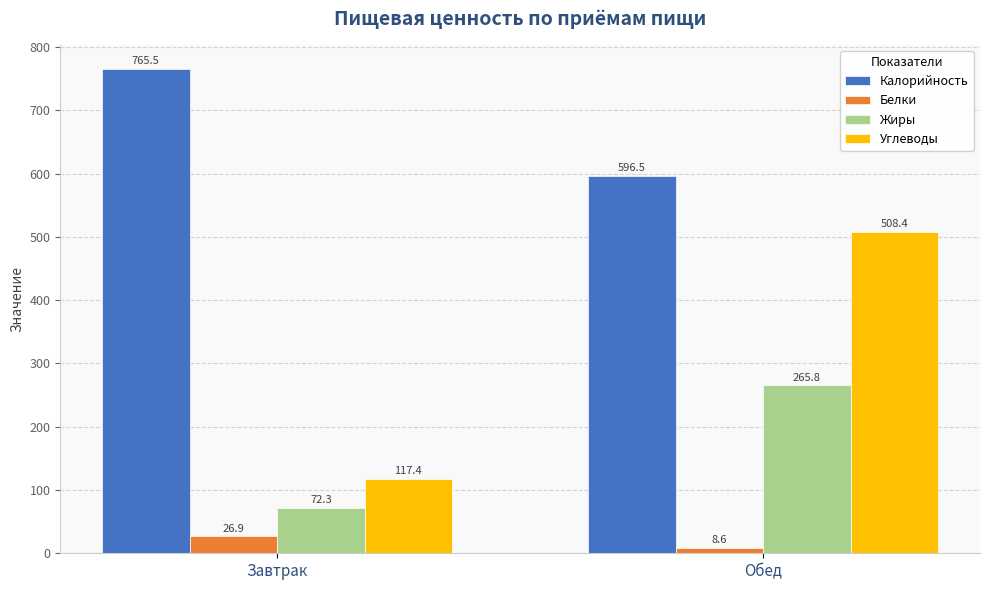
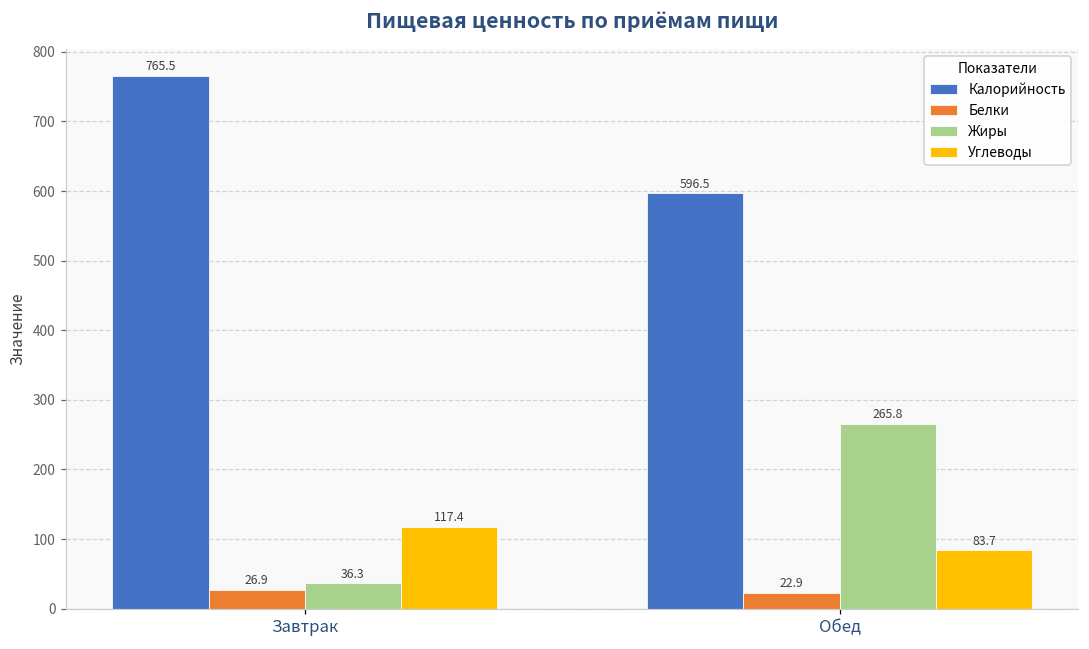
Жиры, Завтрак: 72.3 -> 36.3
Белки, Обед: 8.6 -> 22.9
Углеводы, Обед: 508.4 -> 83.7
